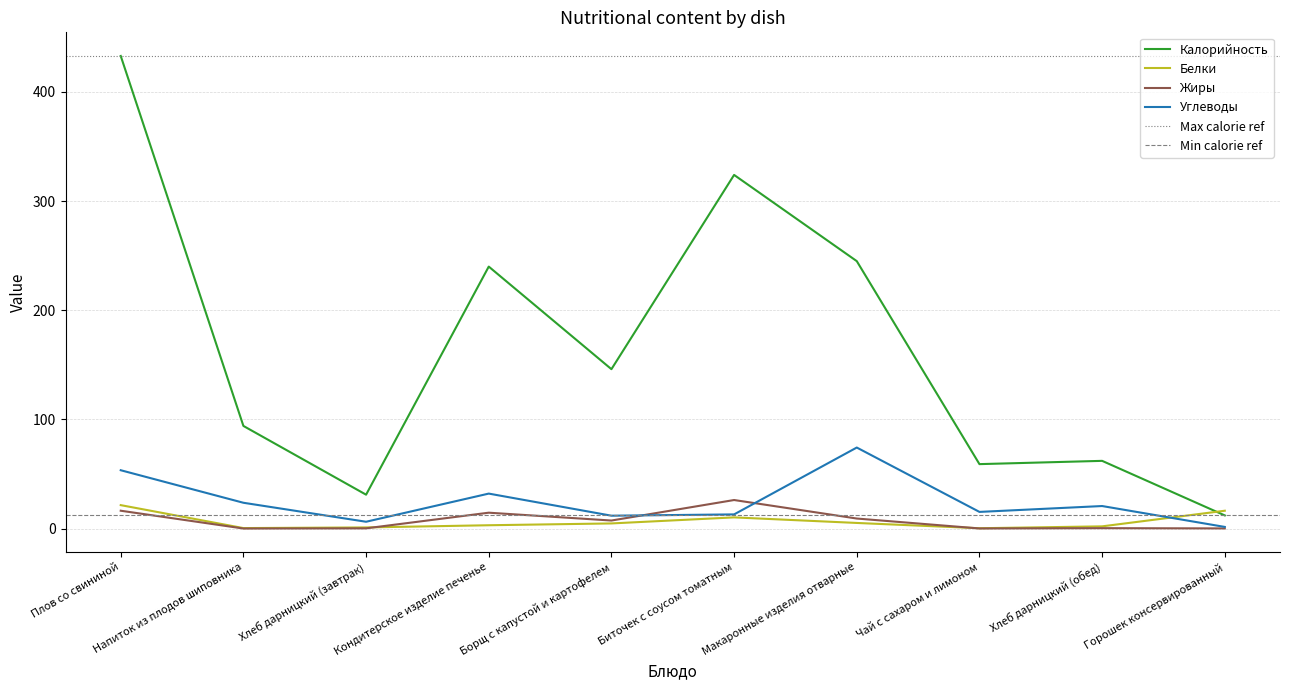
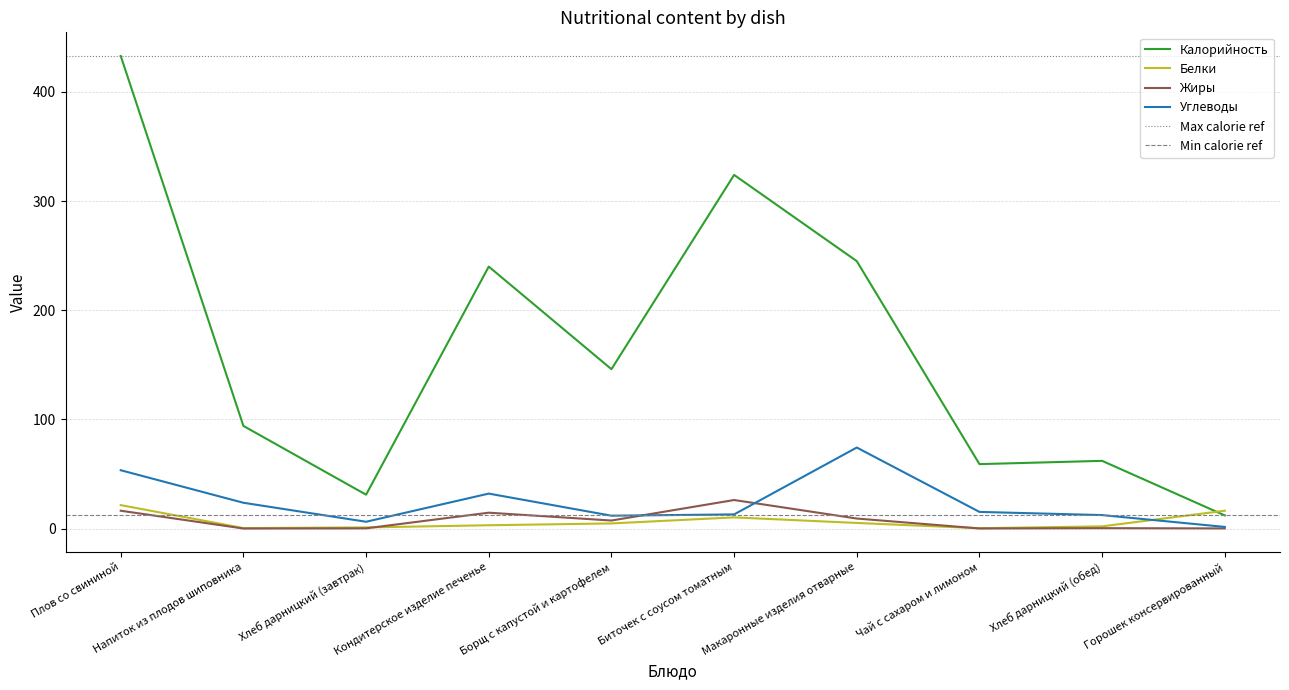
Углеводы, Хлеб дарницкий (обед): 21 -> 12
